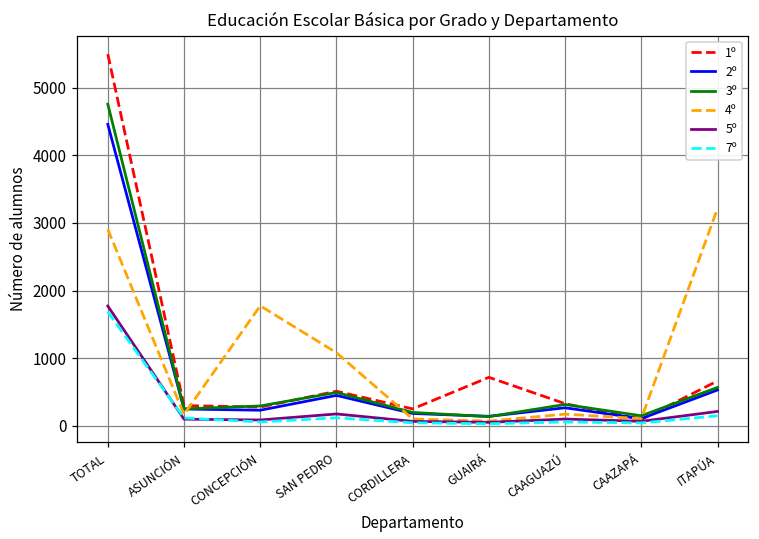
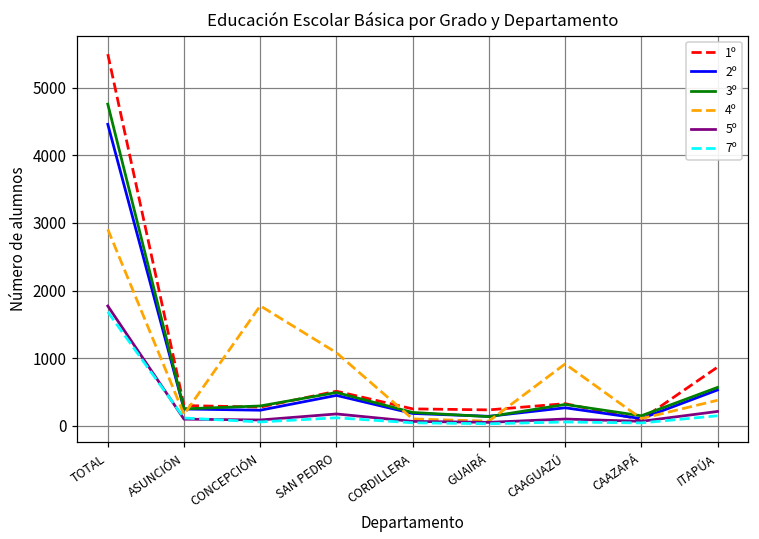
1º, GUAIRÁ: 700 -> 200
4º, CAAGUAZÚ: 200 -> 900
1º, ITAPÚA: 700 -> 900
4º, ITAPÚA: 3200 -> 400
